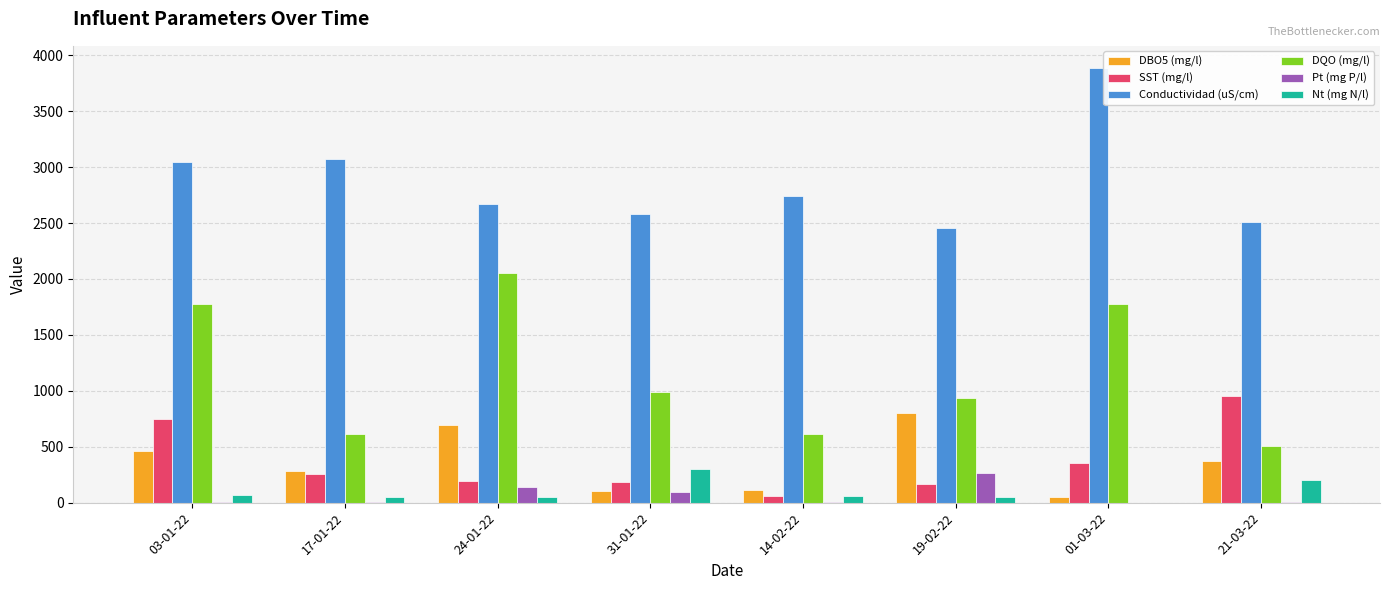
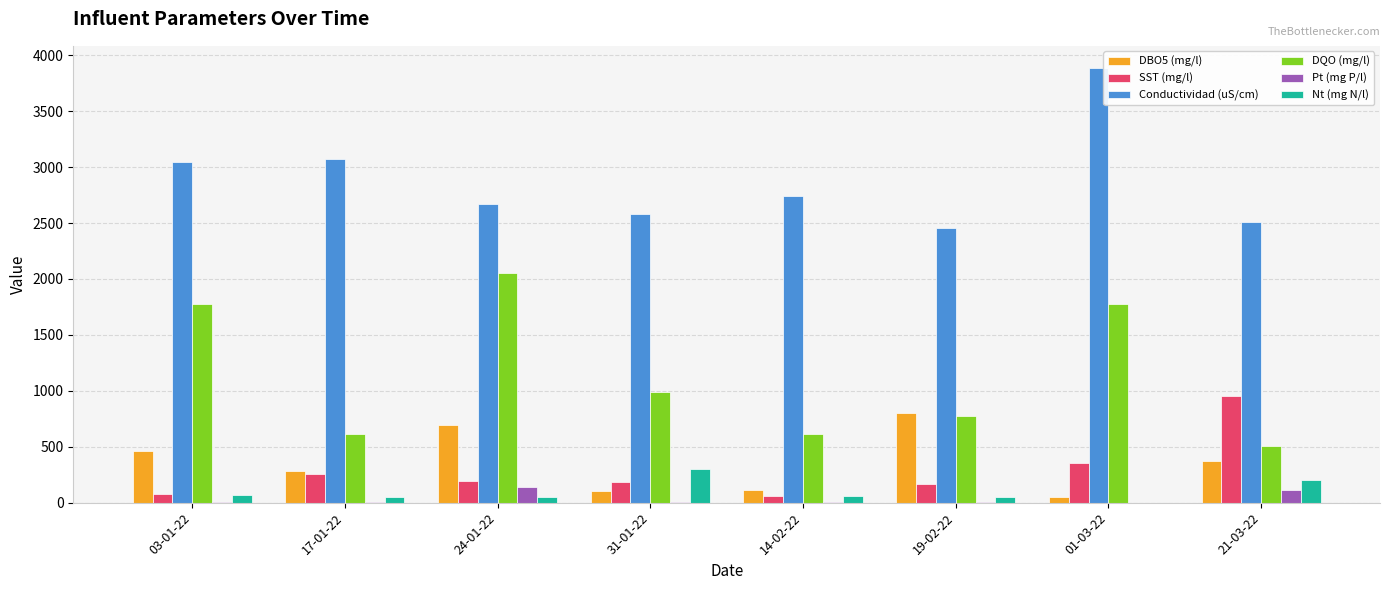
SST (mg/l), 03-01-22: 750 -> 80
Pt (mg P/l), 31-01-22: 90 -> 10
DQO (mg/l), 19-02-22: 930 -> 780
Pt (mg P/l), 19-02-22: 260 -> 10
Pt (mg P/l), 21-03-22: 10 -> 110
